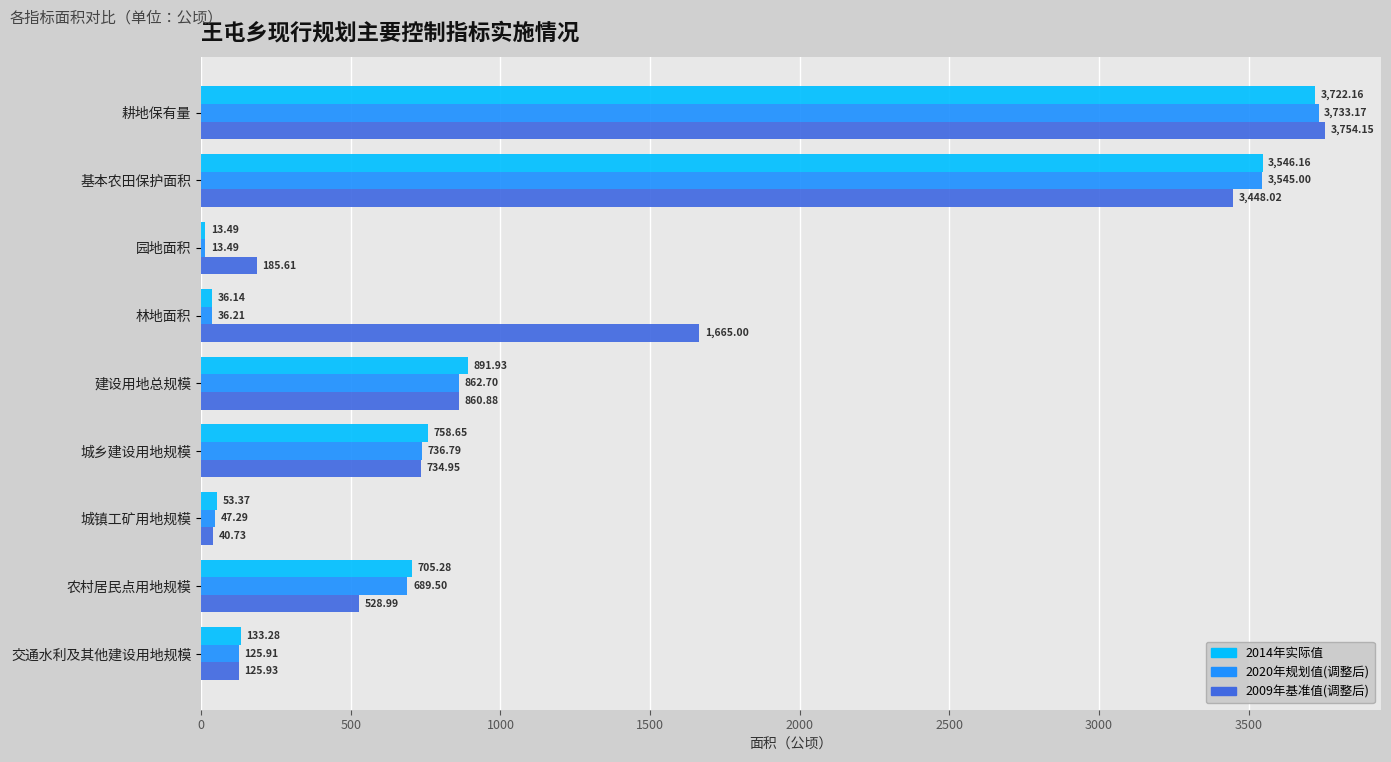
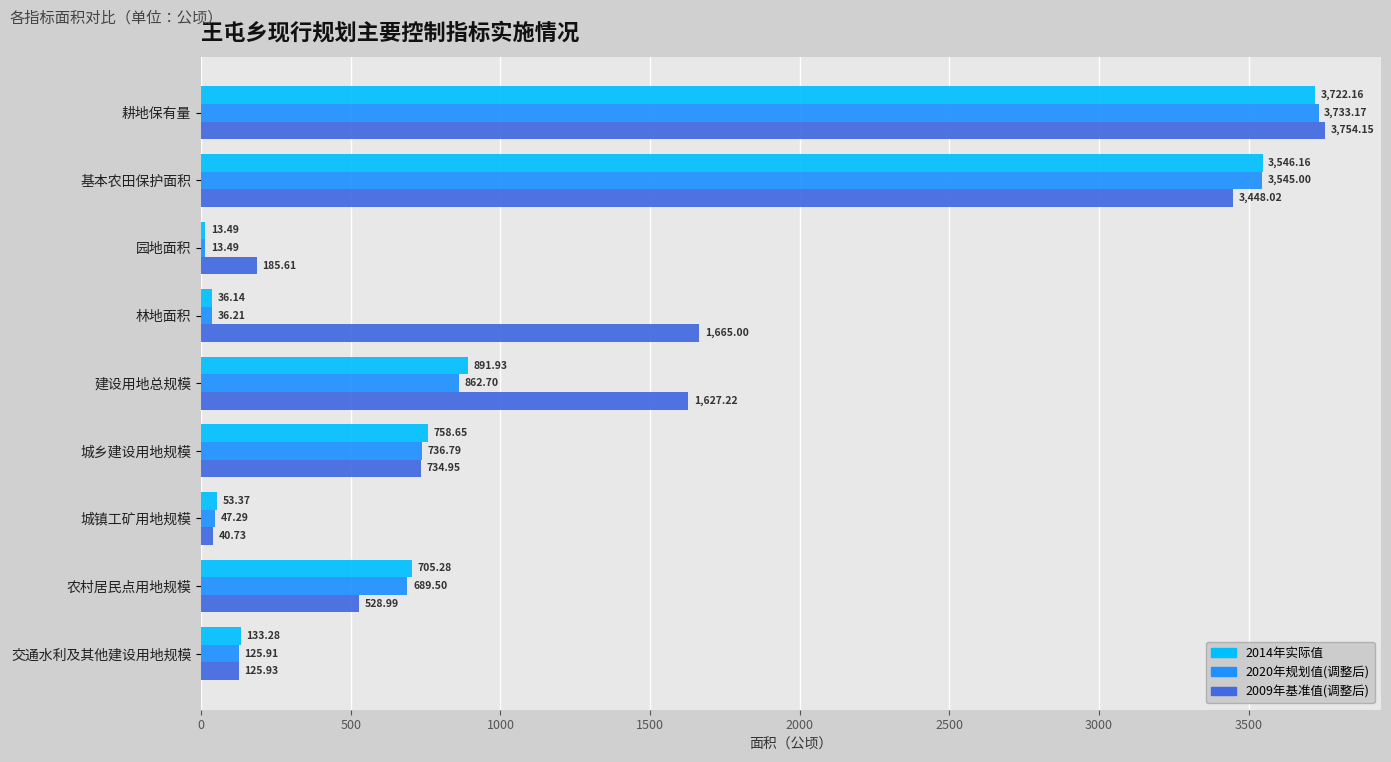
2009年基准值(调整后), 建设用地总规模: 860.88 -> 1,627.22
